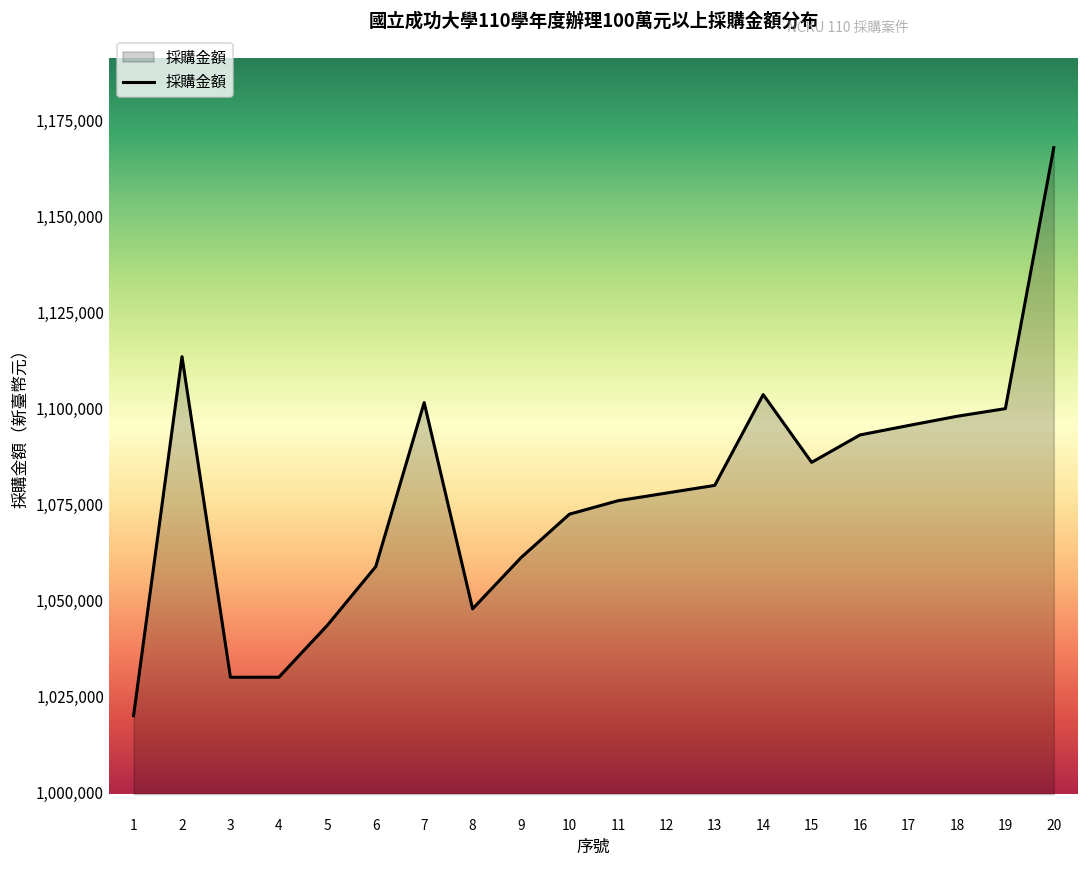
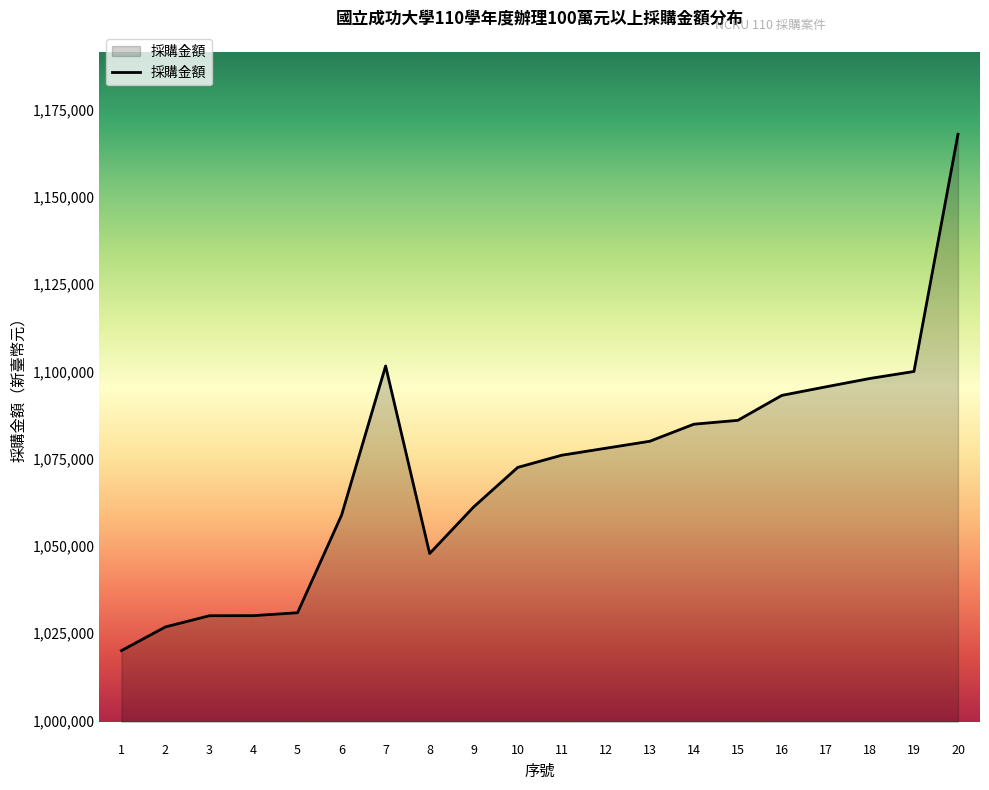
2: 1,114,000 -> 1,027,000
5: 1,044,000 -> 1,031,000
14: 1,104,000 -> 1,085,000
